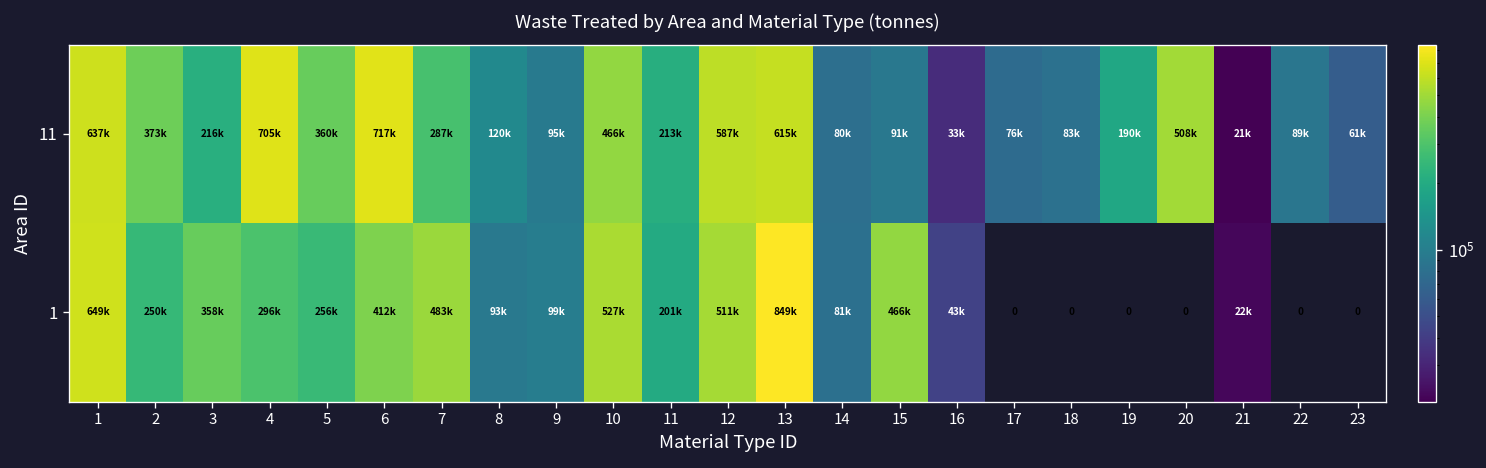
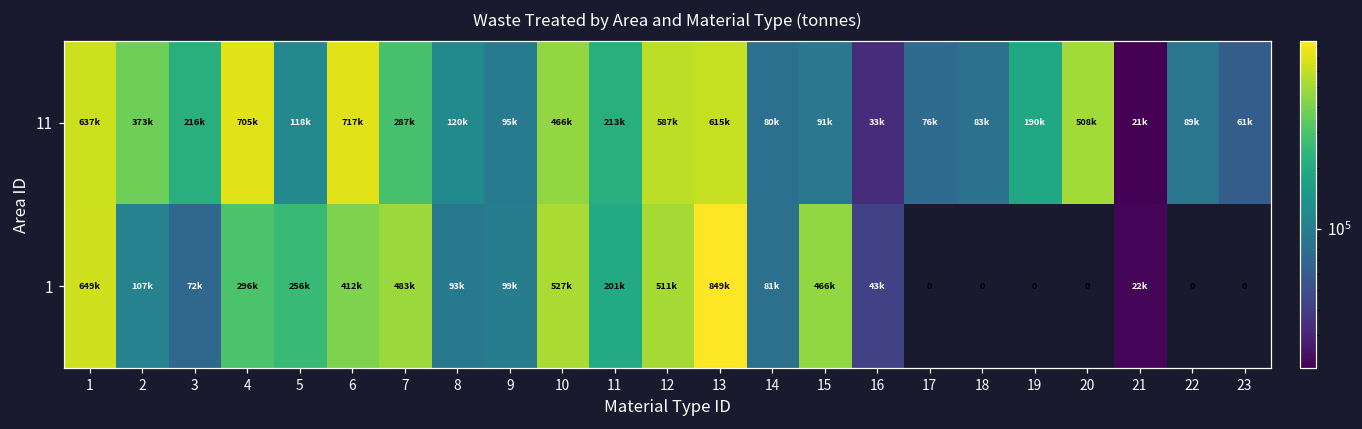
11, 5: 360k -> 118k
1, 2: 250k -> 107k
1, 3: 358k -> 72k
